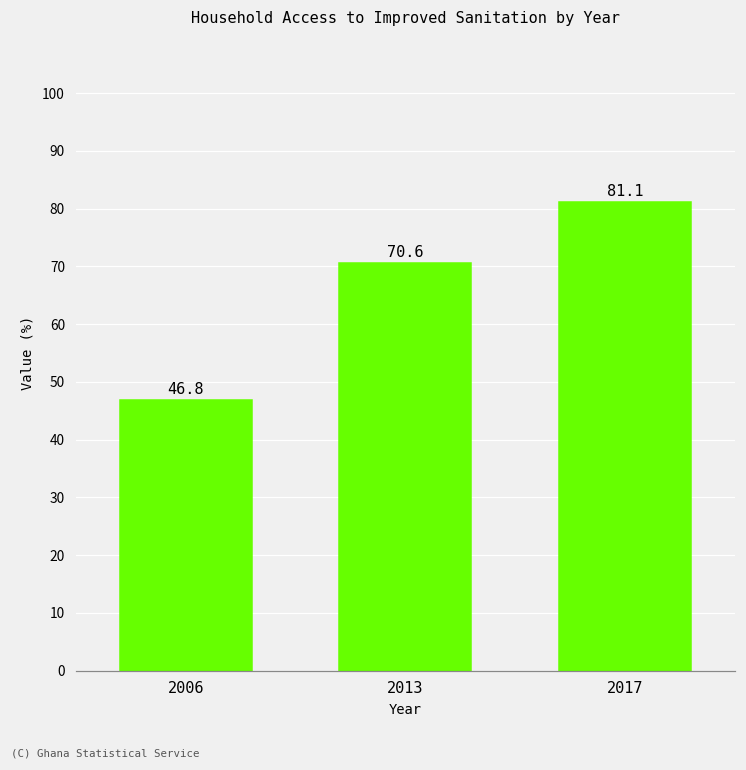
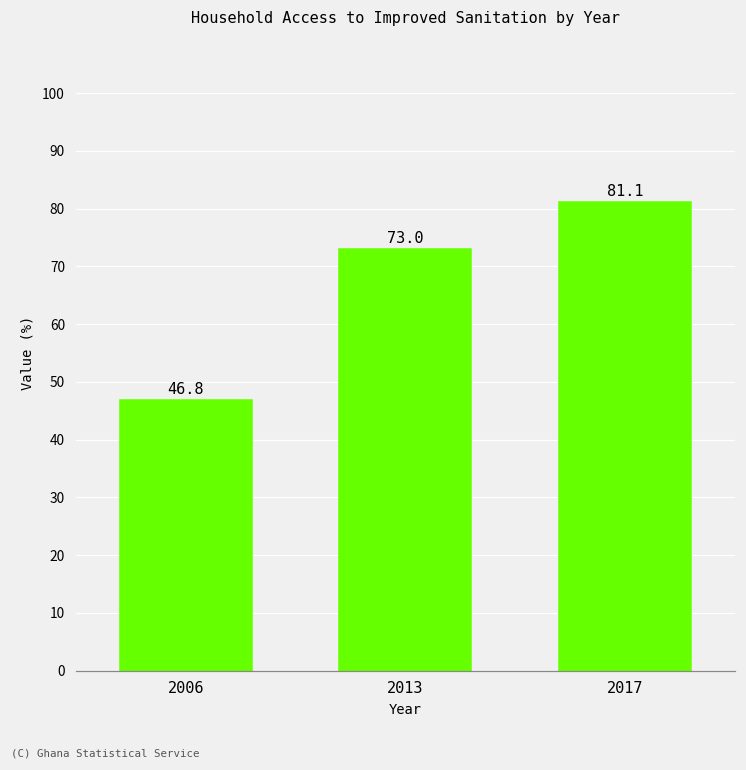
2013: 70.6 -> 73.0
